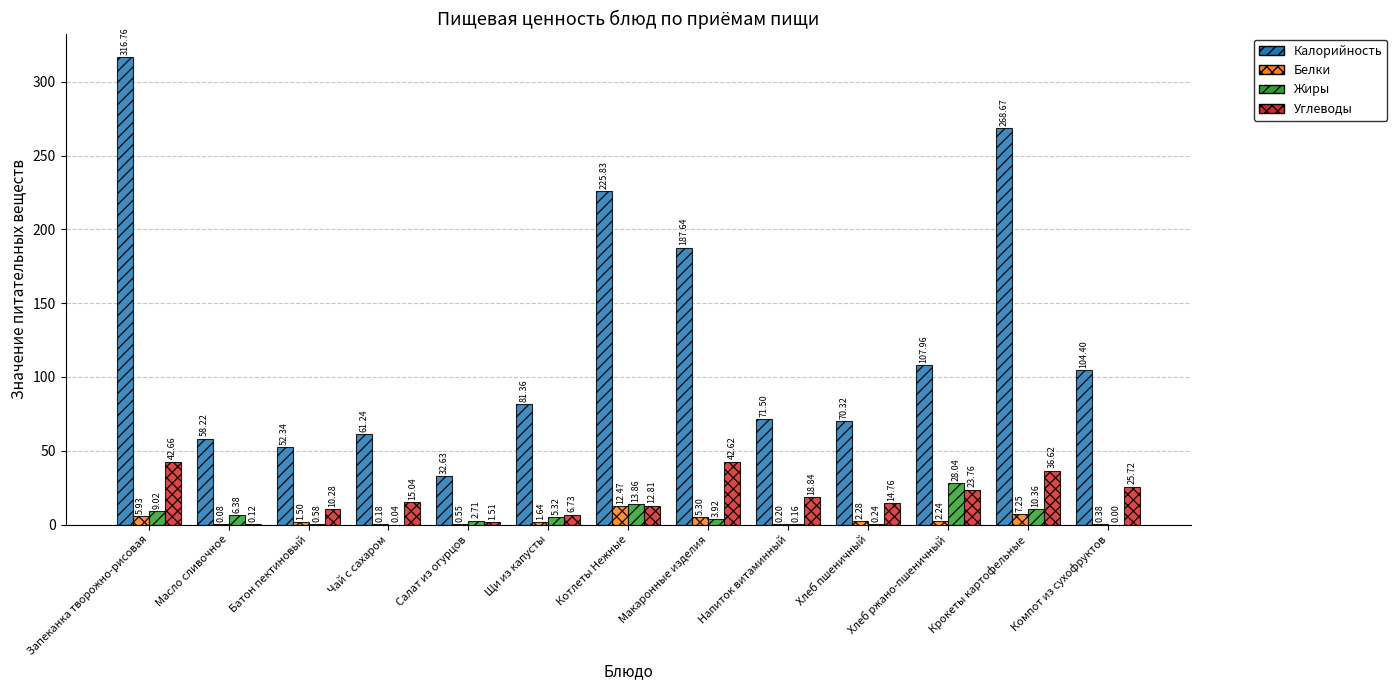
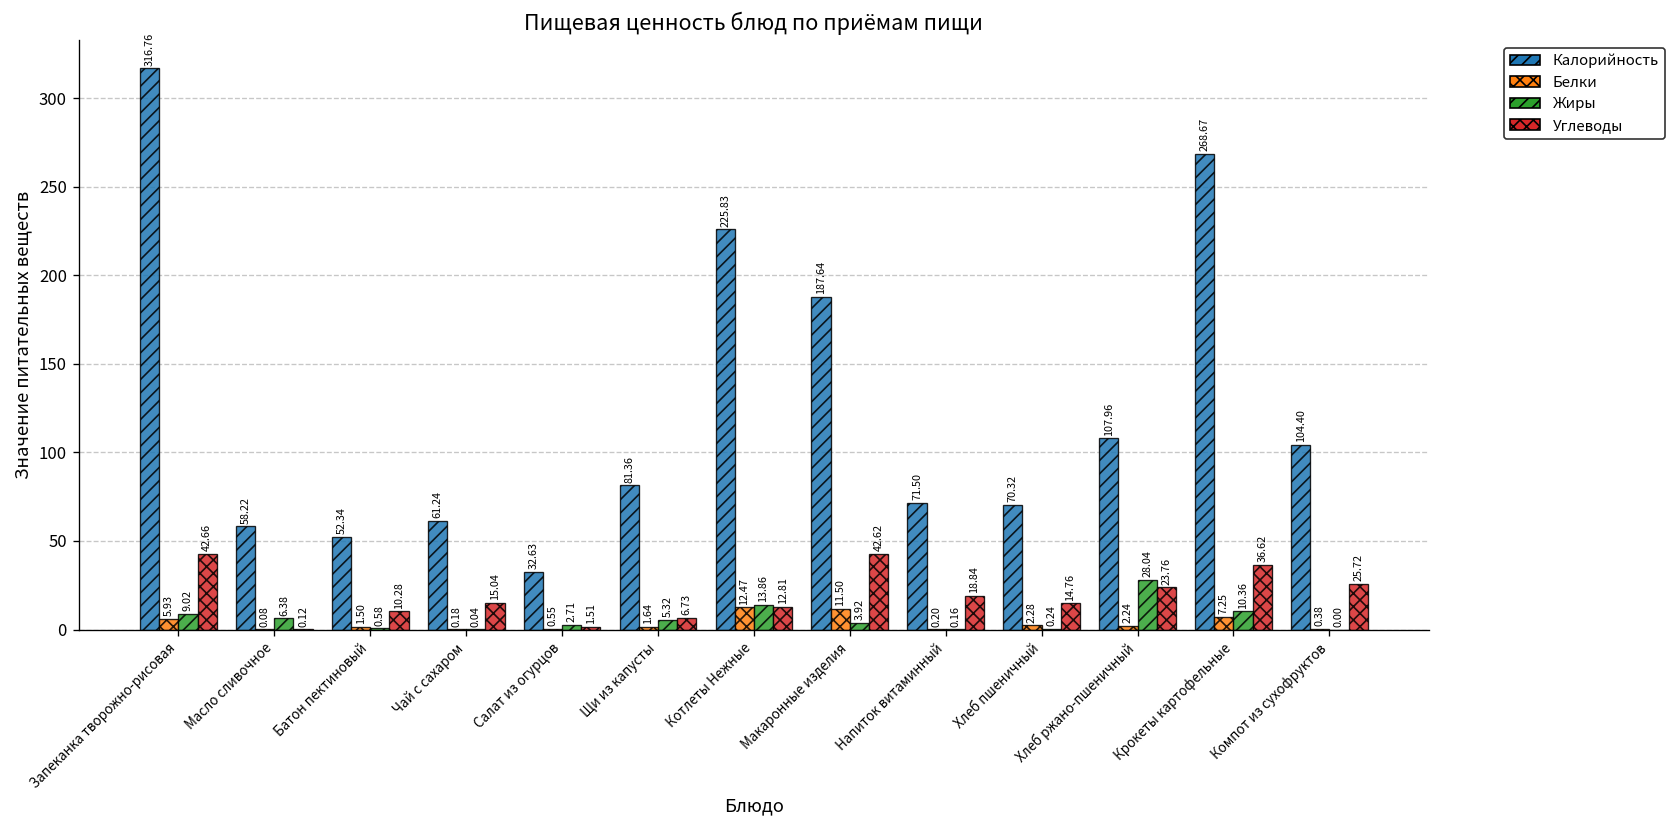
Белки, Макаронные изделия: 5.30 -> 11.50
